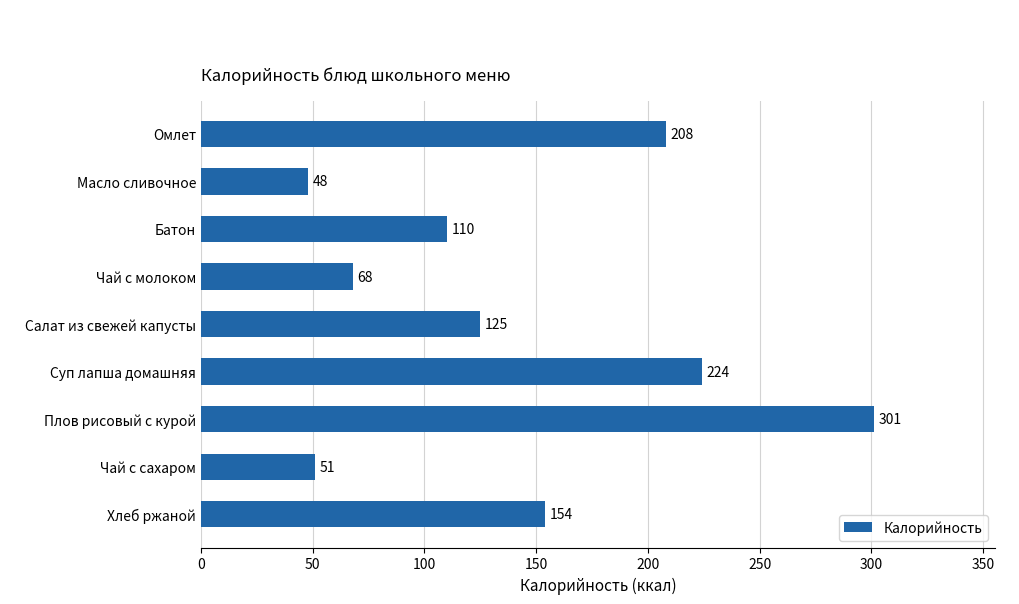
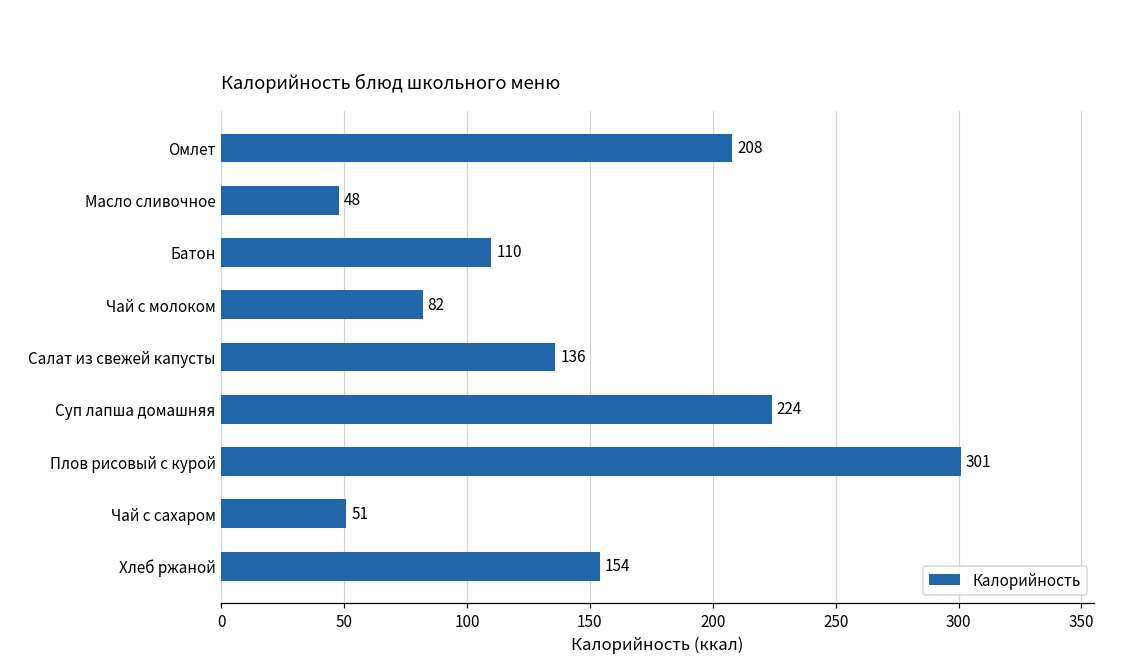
Чай с молоком: 68 -> 82
Салат из свежей капусты: 125 -> 136
